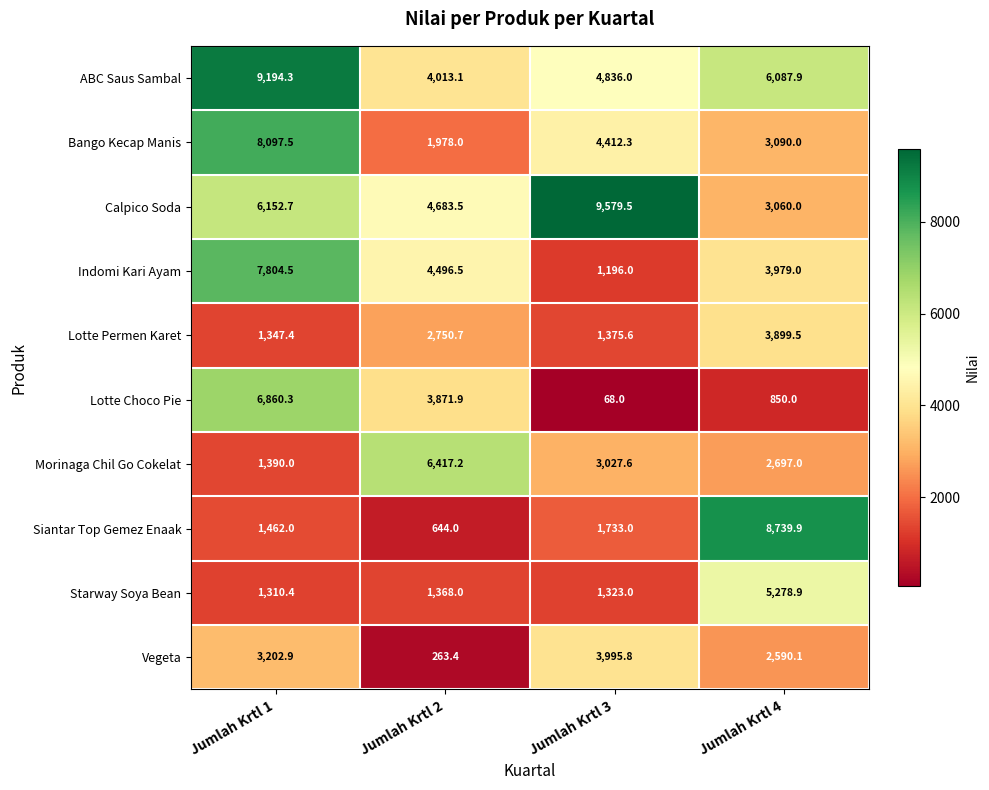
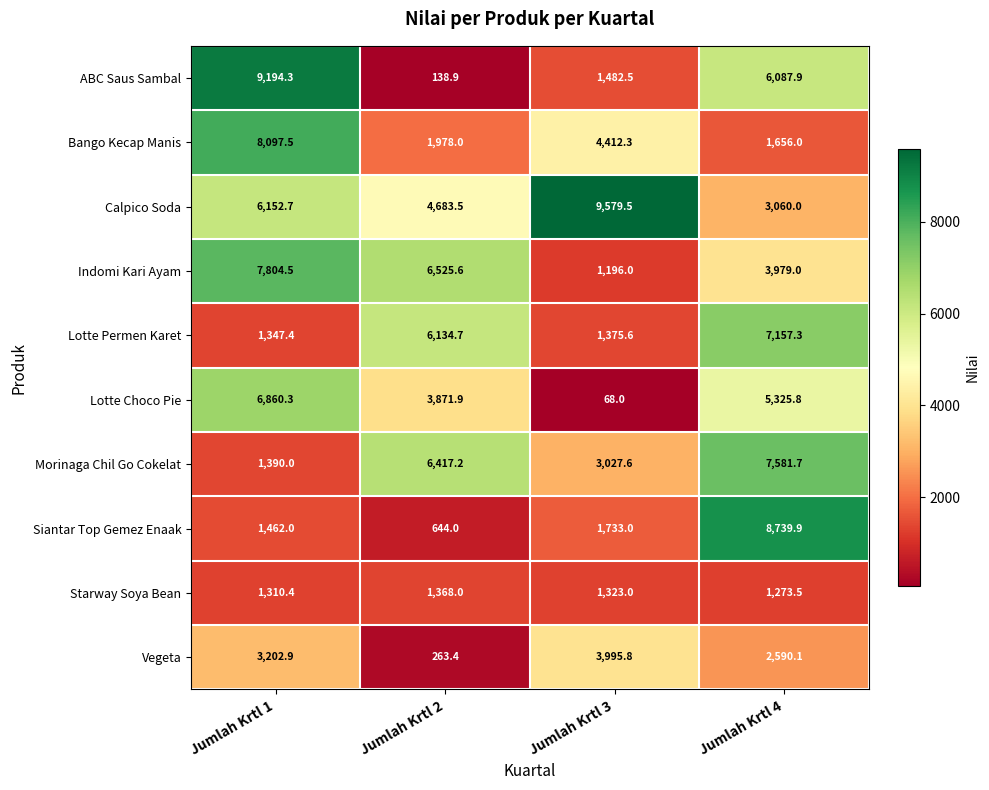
ABC Saus Sambal, Jumlah Krtl 2: 4,013.1 -> 138.9
ABC Saus Sambal, Jumlah Krtl 3: 4,836.0 -> 1,482.5
Bango Kecap Manis, Jumlah Krtl 4: 3,090.0 -> 1,656.0
Indomi Kari Ayam, Jumlah Krtl 2: 4,496.5 -> 6,525.6
Lotte Permen Karet, Jumlah Krtl 2: 2,750.7 -> 6,134.7
Lotte Permen Karet, Jumlah Krtl 4: 3,899.5 -> 7,157.3
Lotte Choco Pie, Jumlah Krtl 4: 850.0 -> 5,325.8
Morinaga Chil Go Cokelat, Jumlah Krtl 4: 2,697.0 -> 7,581.7
Starway Soya Bean, Jumlah Krtl 4: 5,278.9 -> 1,273.5
